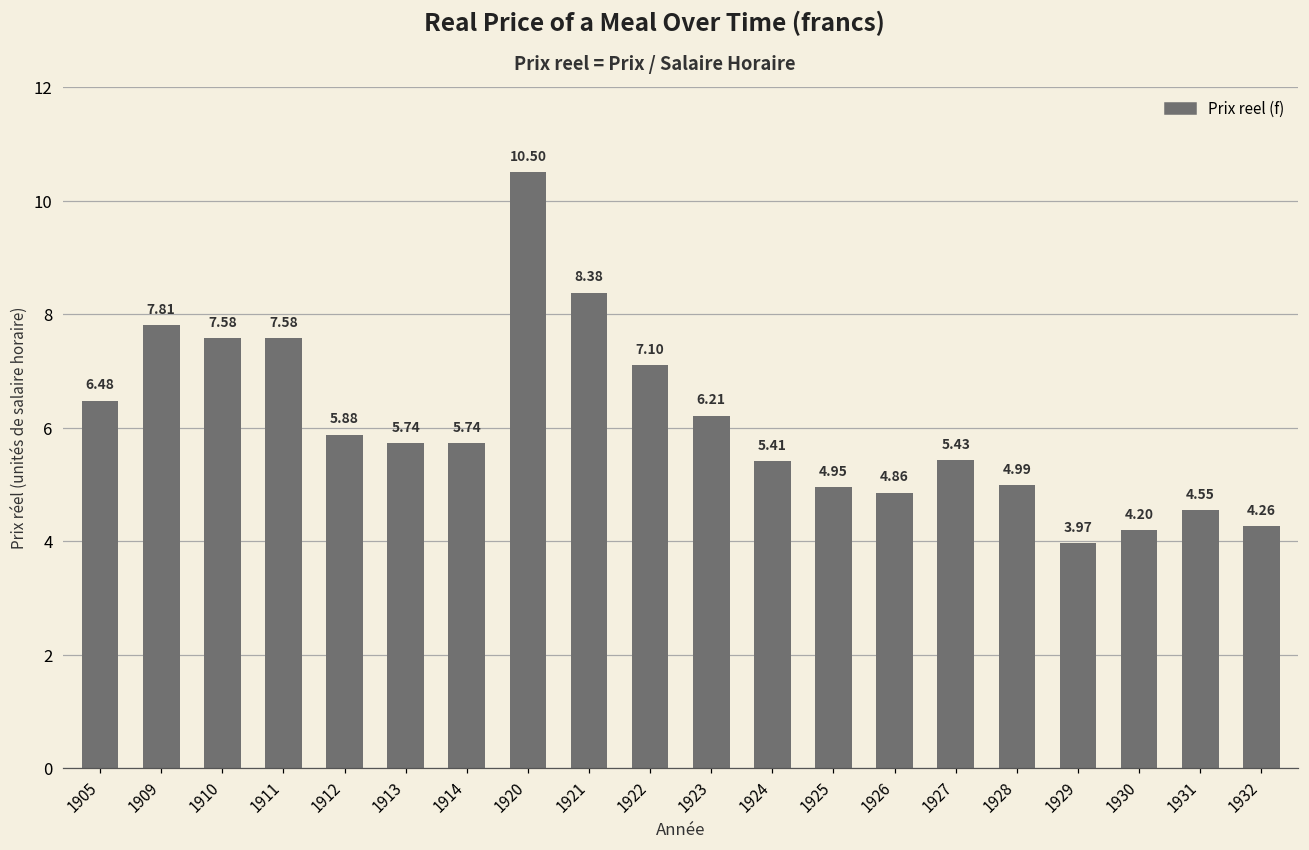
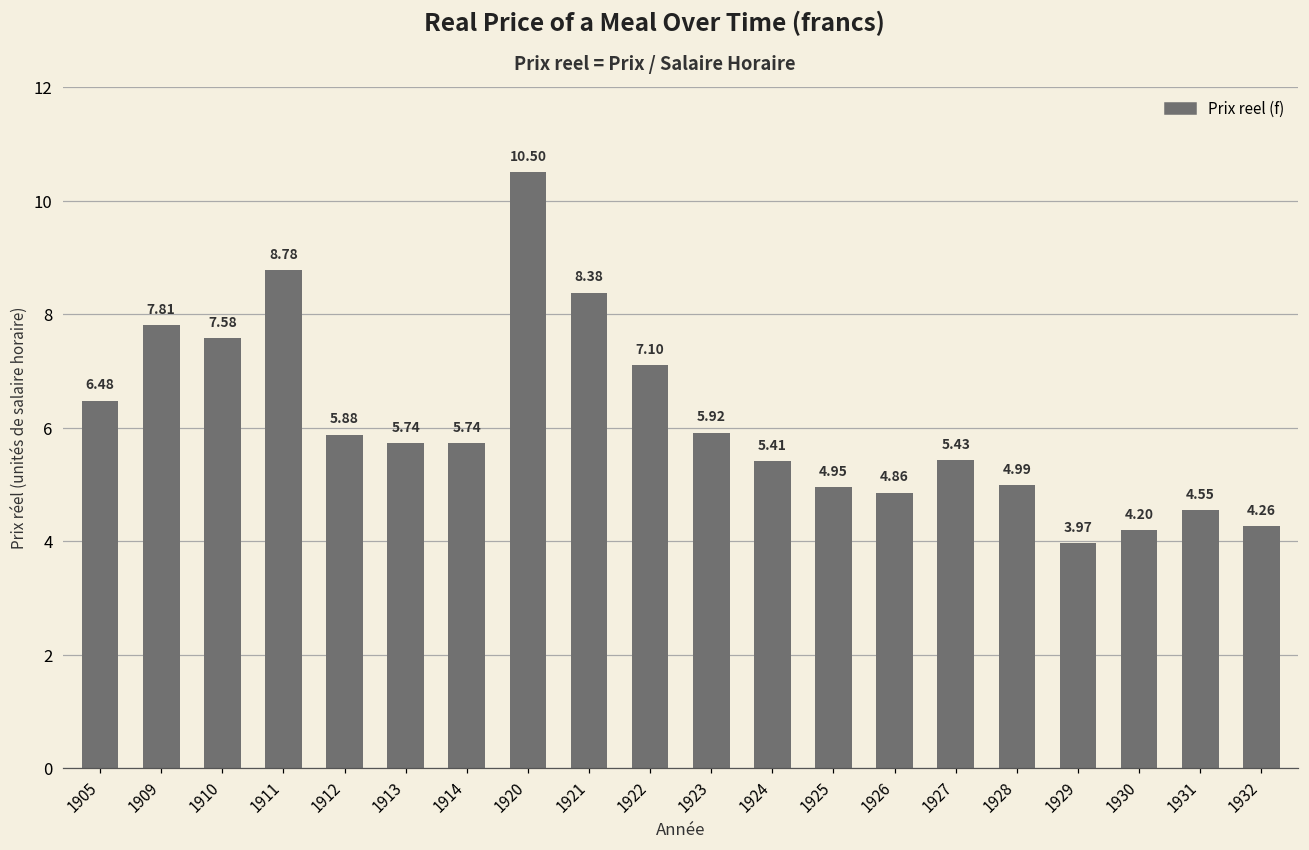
1911: 7.58 -> 8.78
1923: 6.21 -> 5.92
